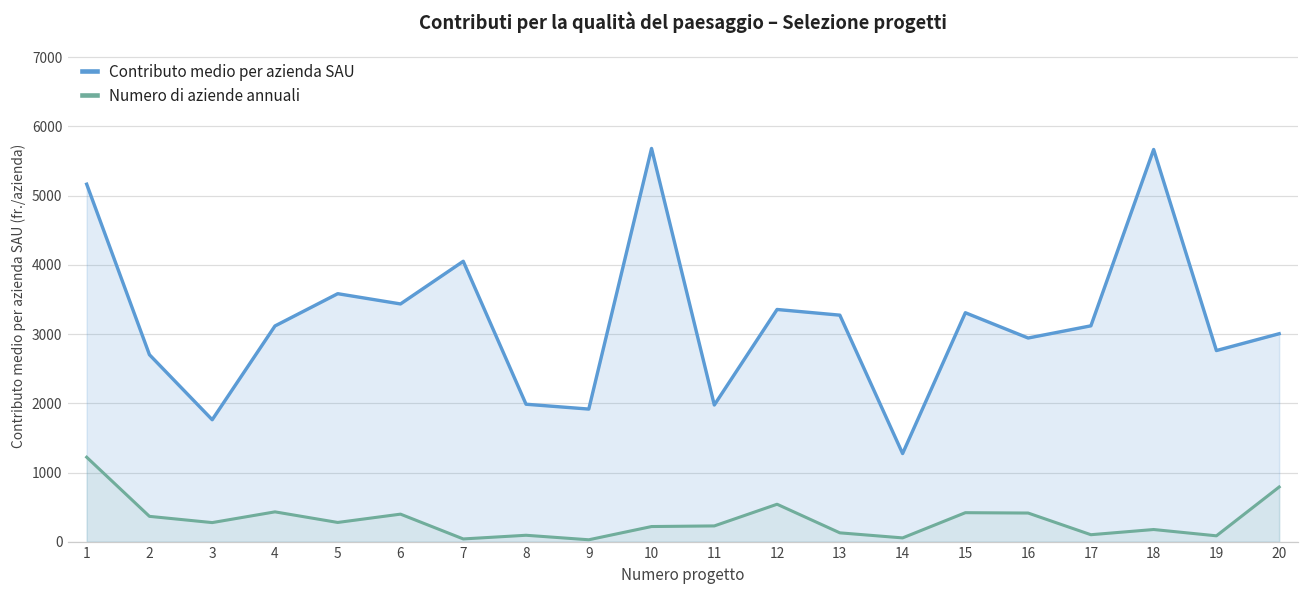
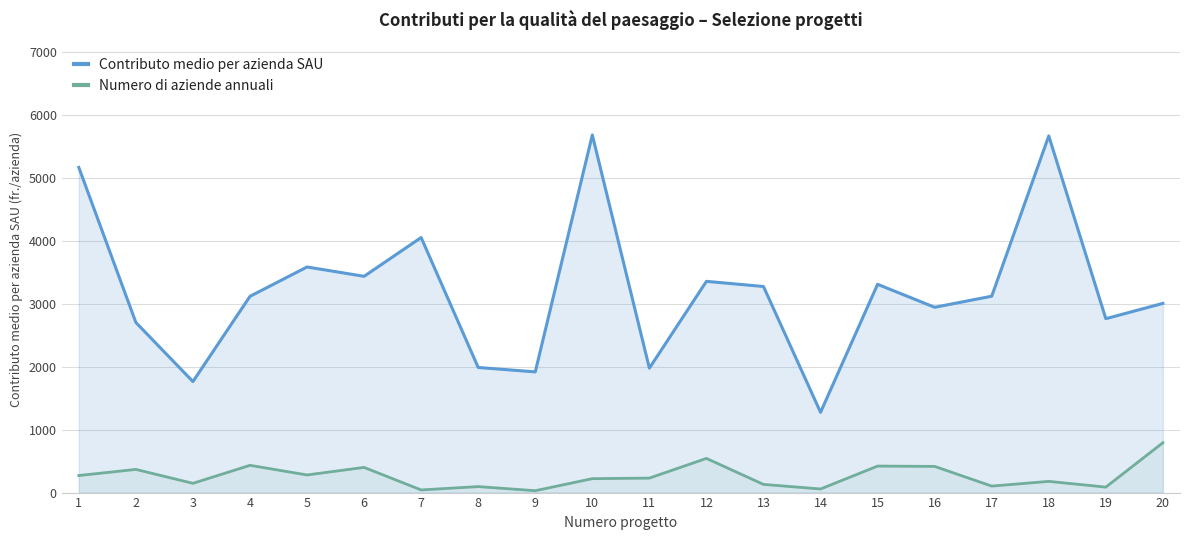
Numero di aziende annuali, 1: 1200 -> 300
Numero di aziende annuali, 3: 300 -> 100
